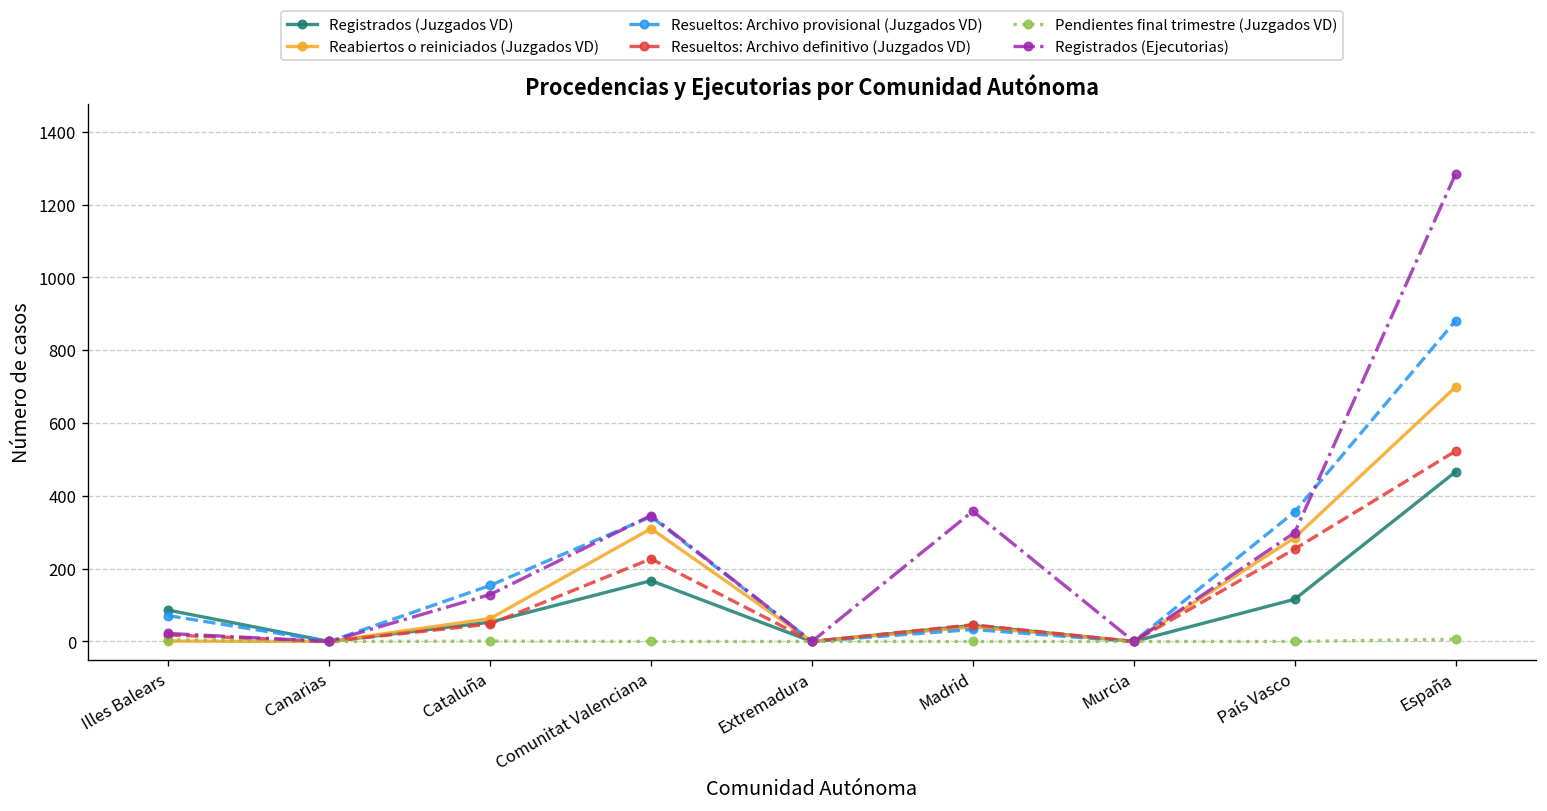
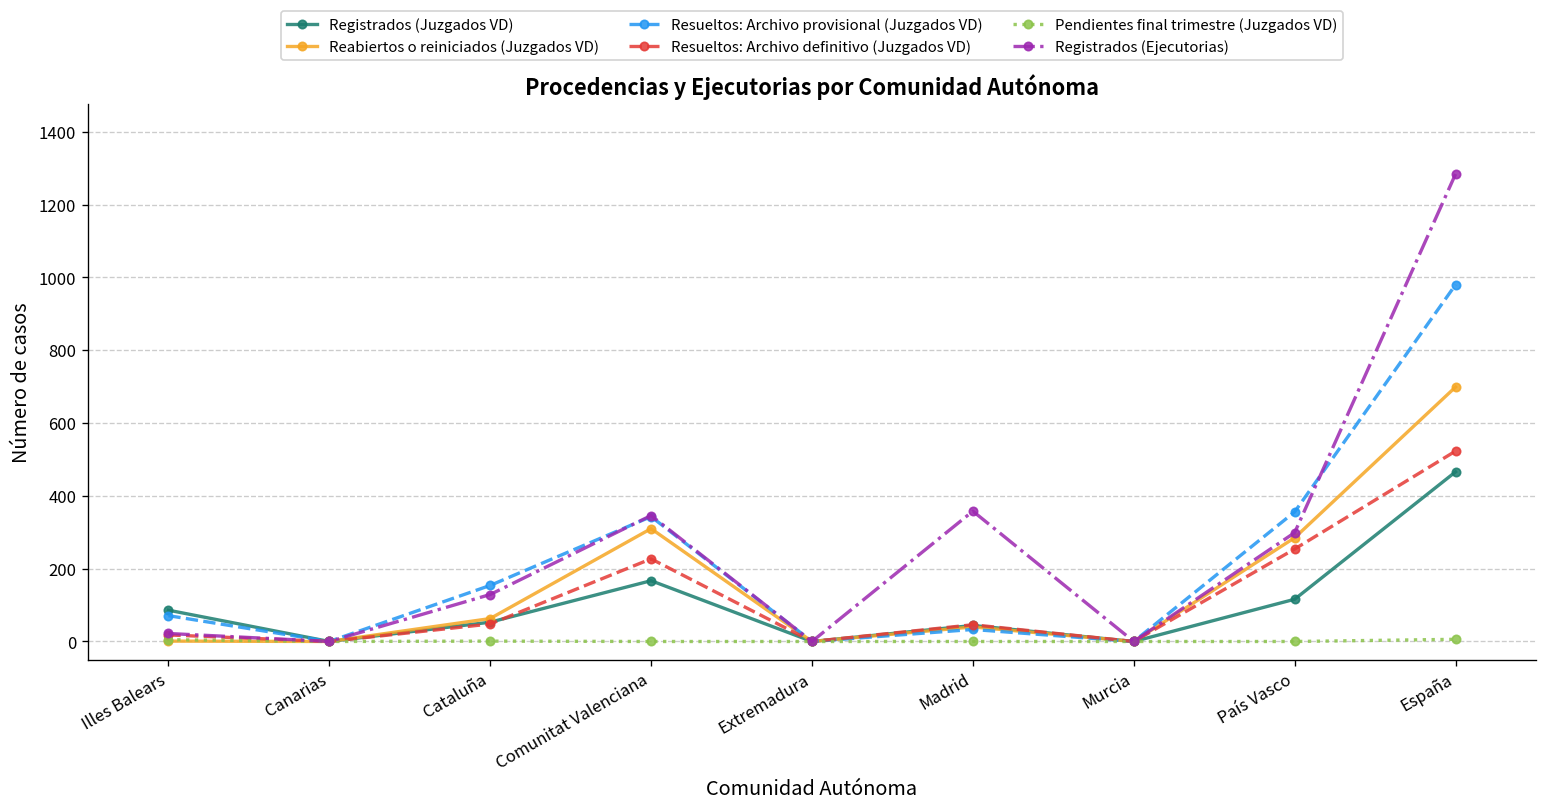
Resueltos: Archivo provisional (Juzgados VD), España: 880 -> 980
